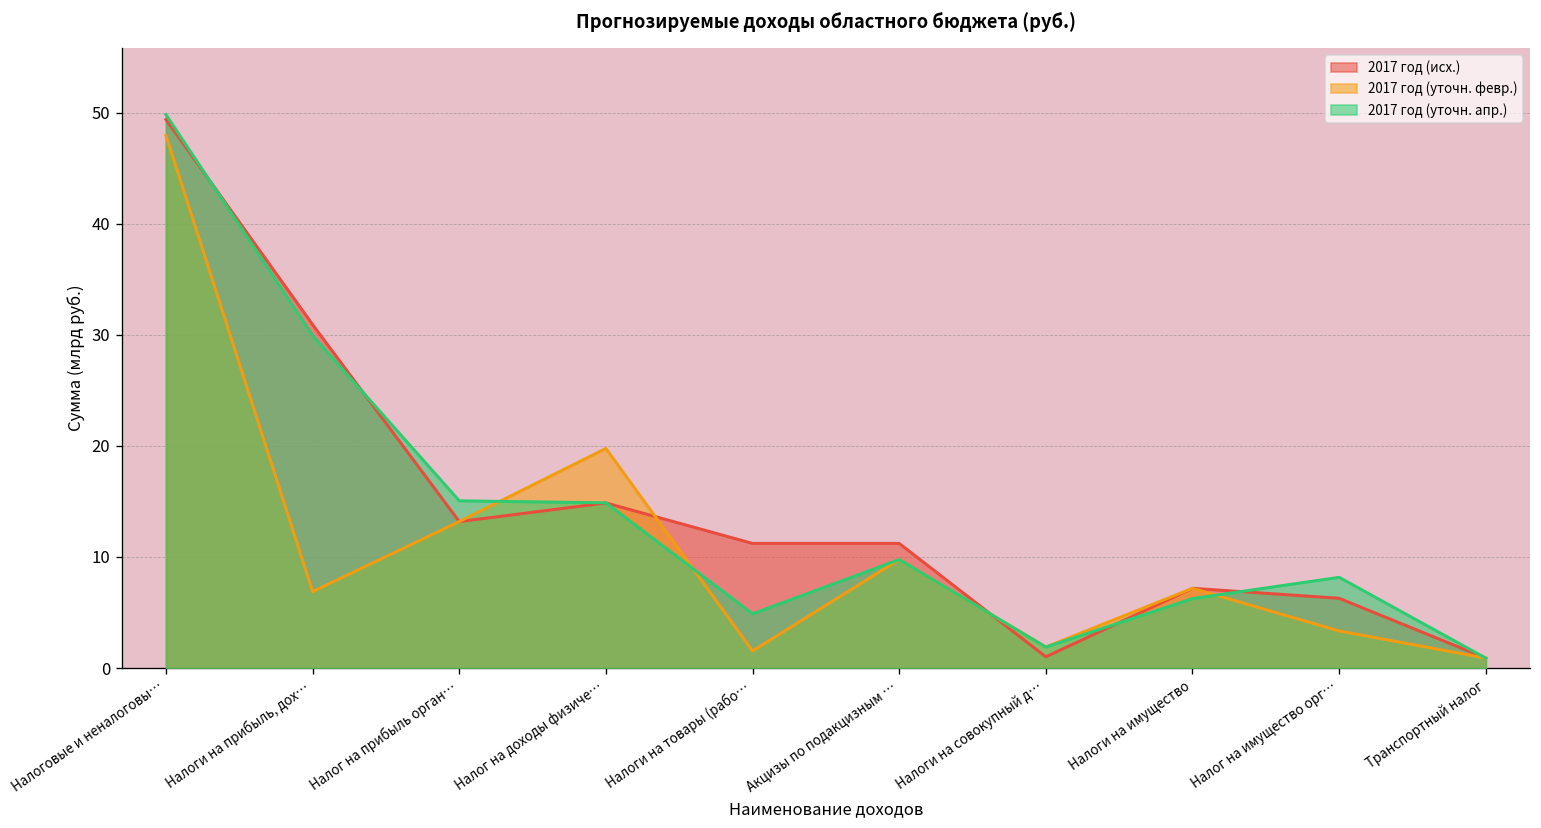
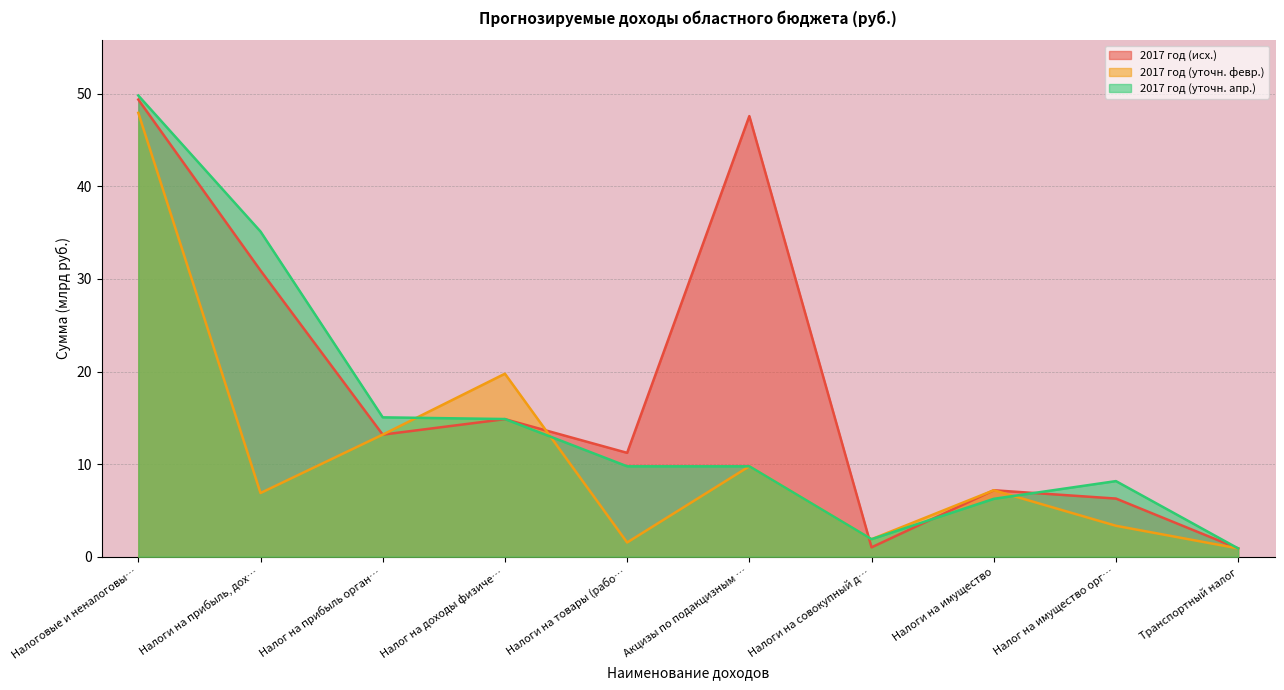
2017 год (уточн. апр.), Налоги на прибыль, дох…: 30 -> 35
2017 год (уточн. апр.), Налоги на товары (рабо…: 5 -> 10
2017 год (исх.), Акцизы по подакцизным …: 11 -> 48
